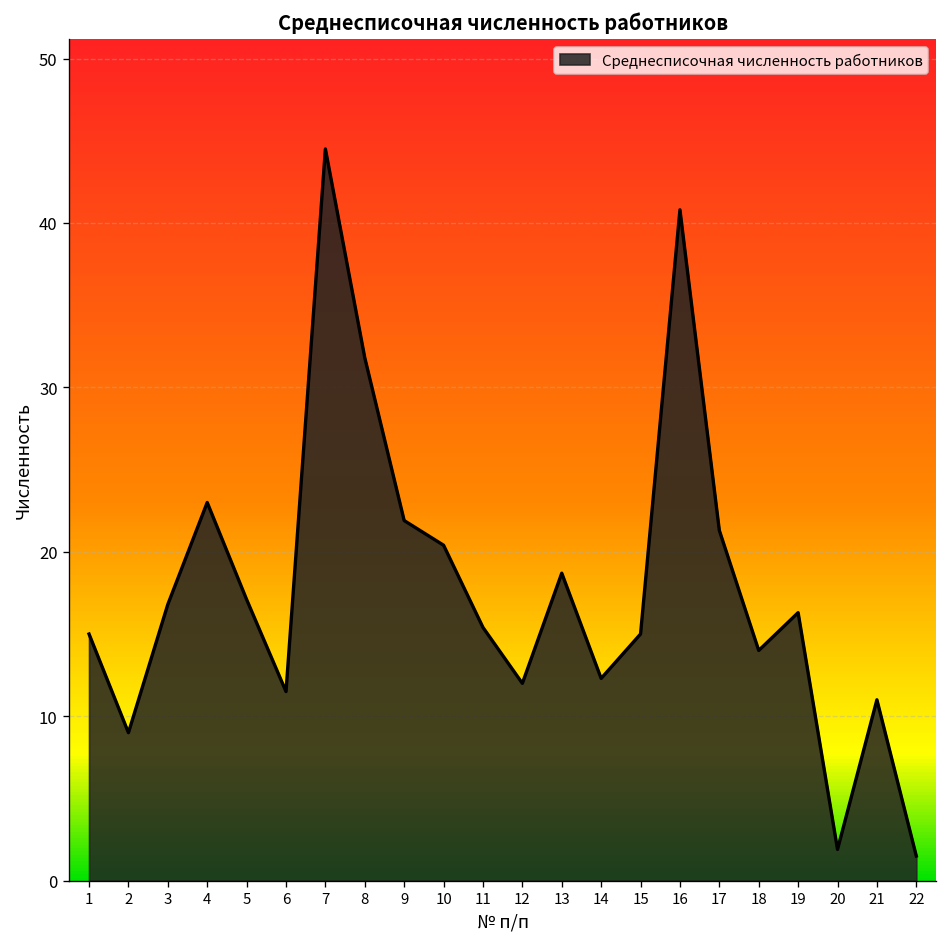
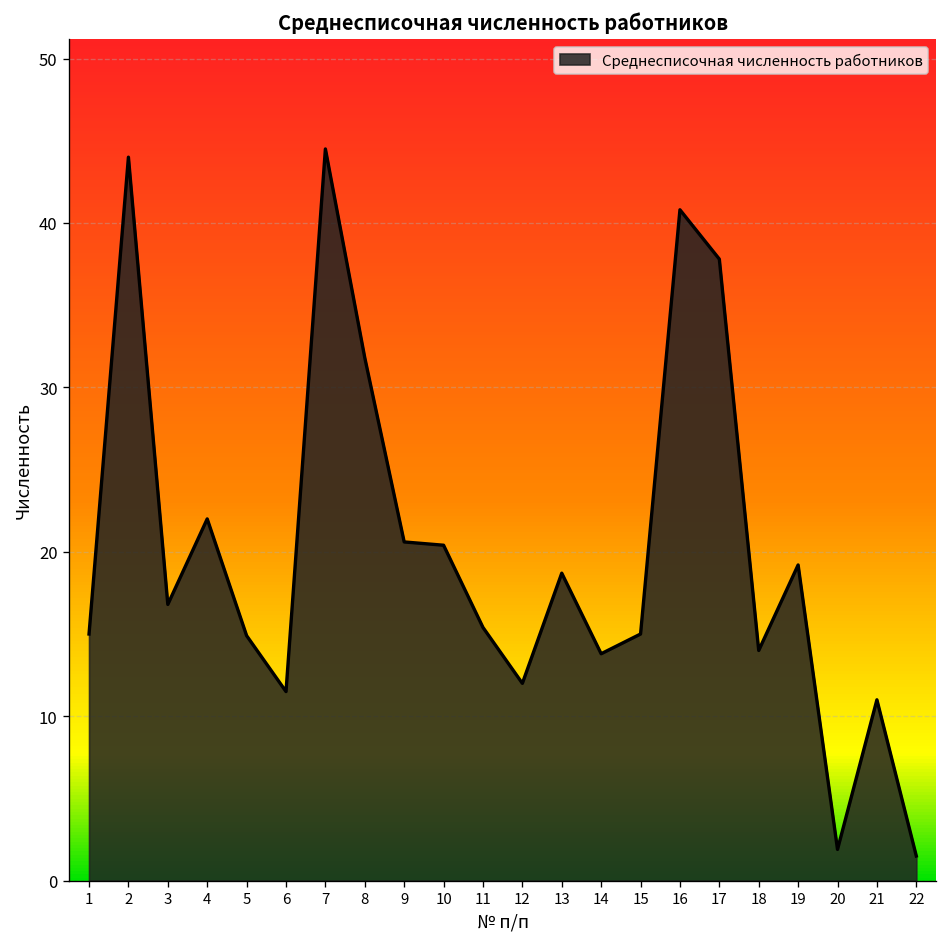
2: 9 -> 44
4: 23 -> 22
5: 17.1 -> 14.9
9: 21.9 -> 20.6
14: 12.3 -> 13.8
17: 21.3 -> 37.8
19: 16.3 -> 19.2
